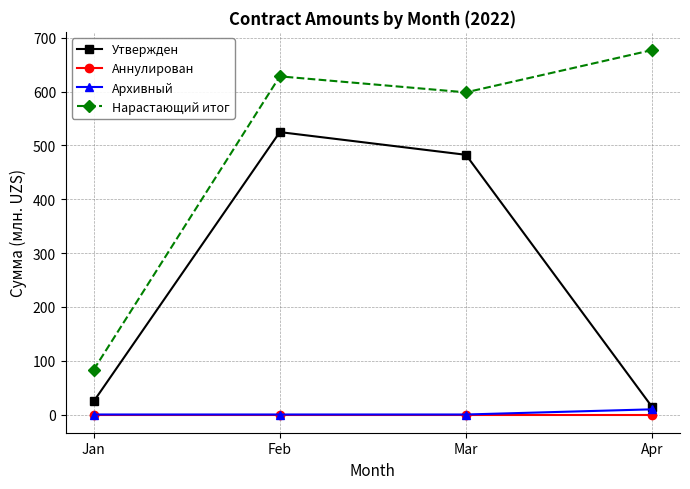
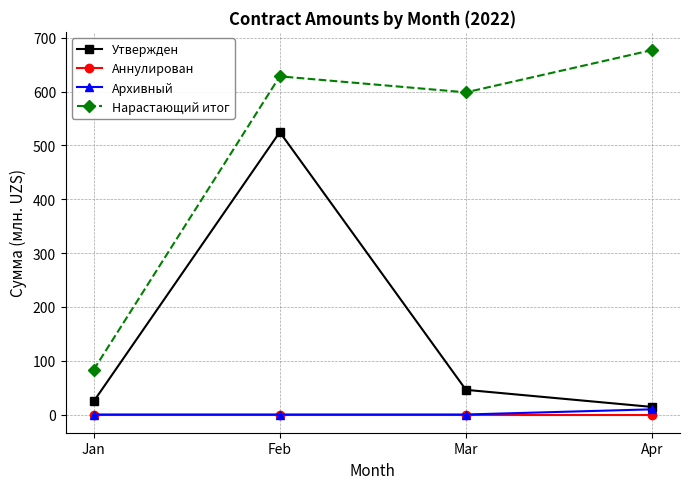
Утвержден, Mar: 480 -> 50
